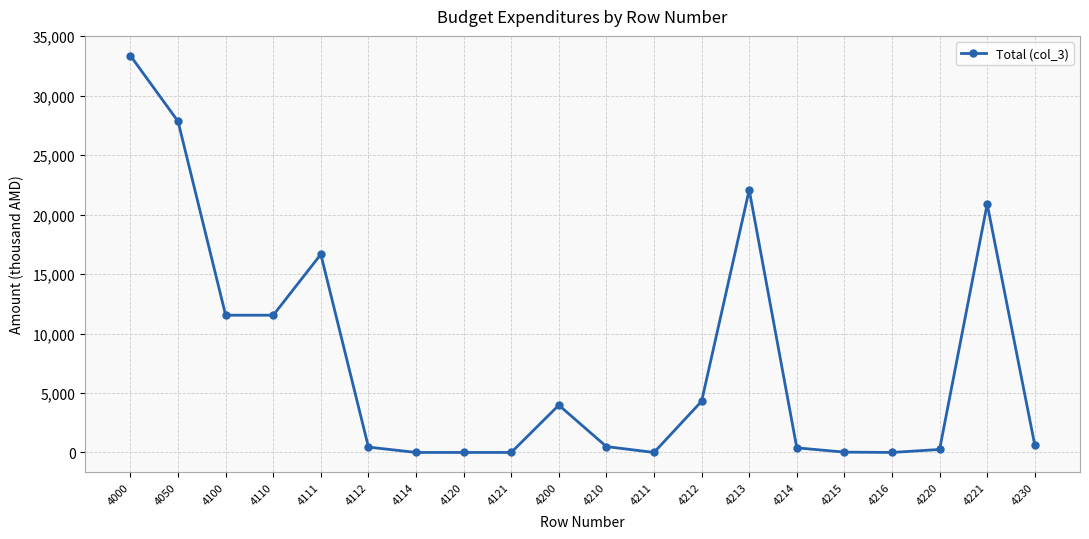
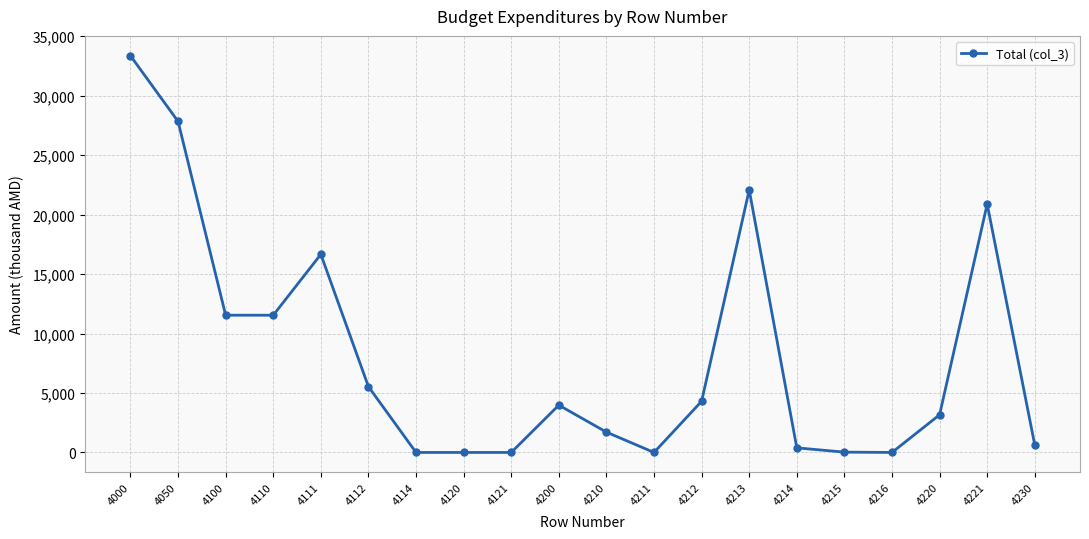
4112: 500 -> 5,500
4210: 500 -> 1,700
4220: 300 -> 3,200
